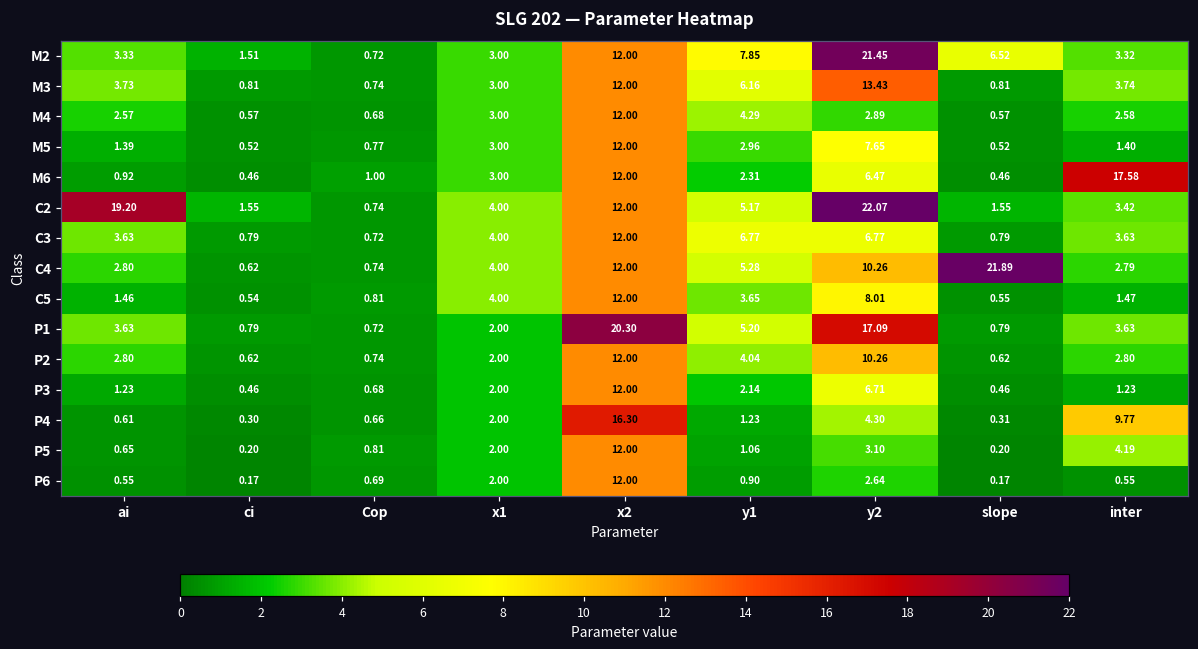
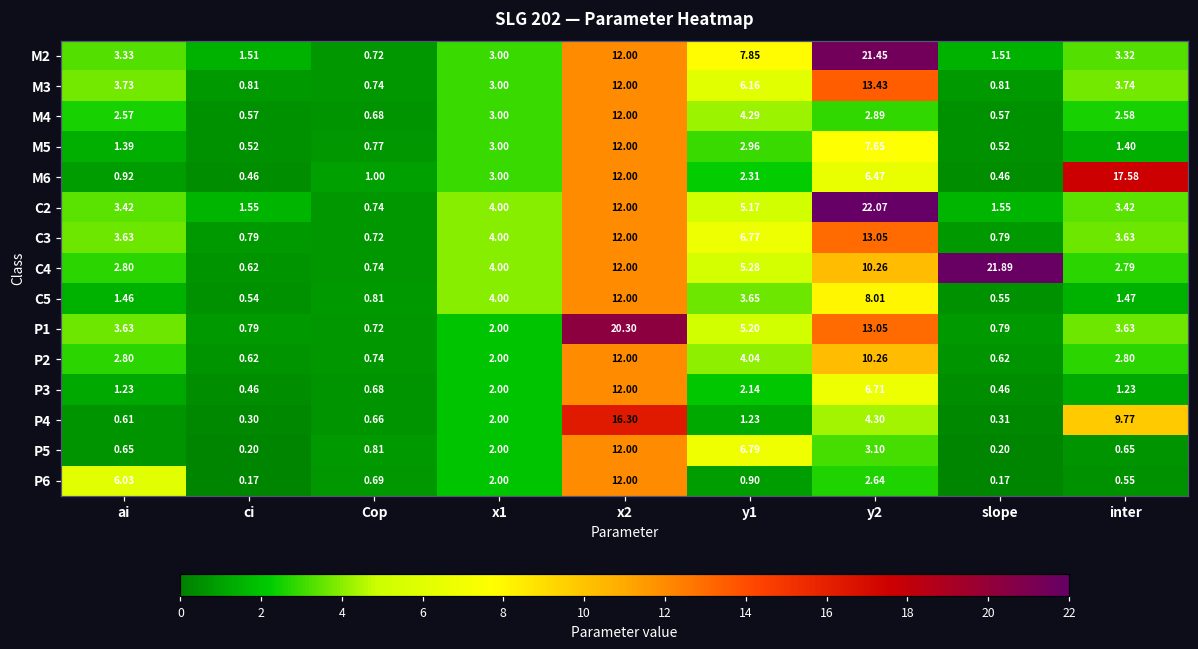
M2, slope: 6.52 -> 1.51
C2, ai: 19.20 -> 3.42
C3, y2: 6.77 -> 13.05
P1, y2: 17.09 -> 13.05
P5, y1: 1.06 -> 6.79
P5, inter: 4.19 -> 0.65
P6, ai: 0.55 -> 6.03
